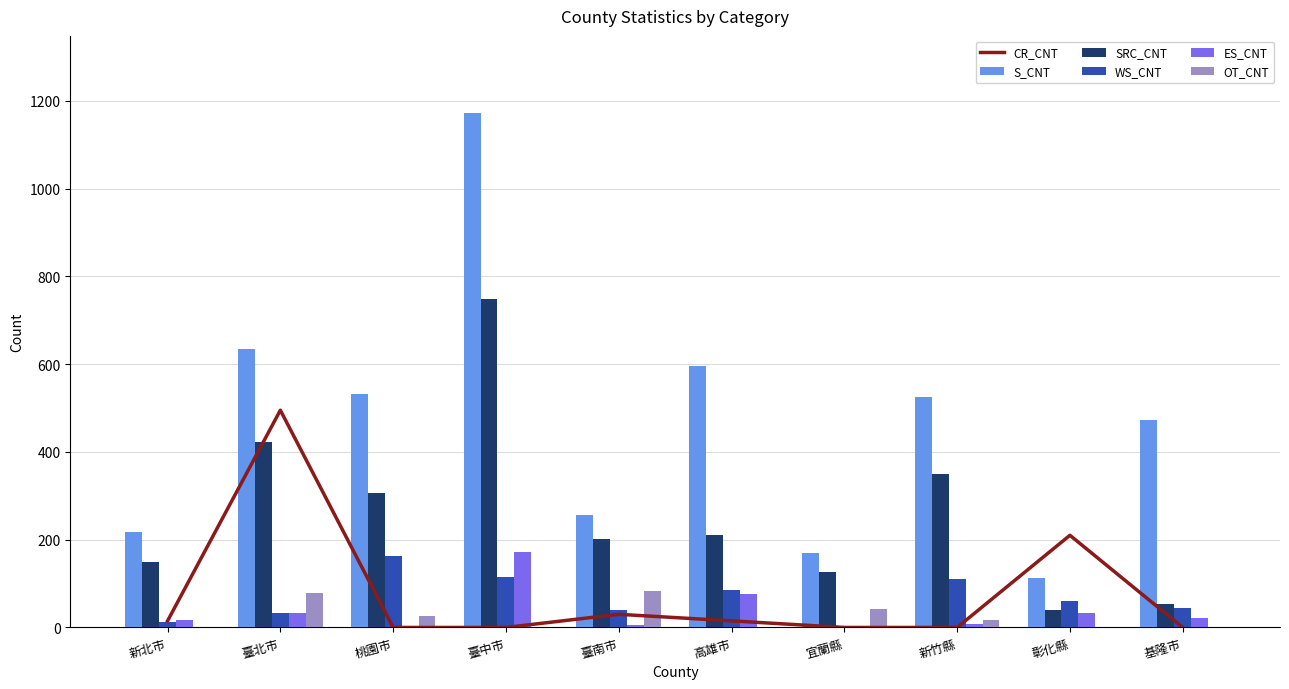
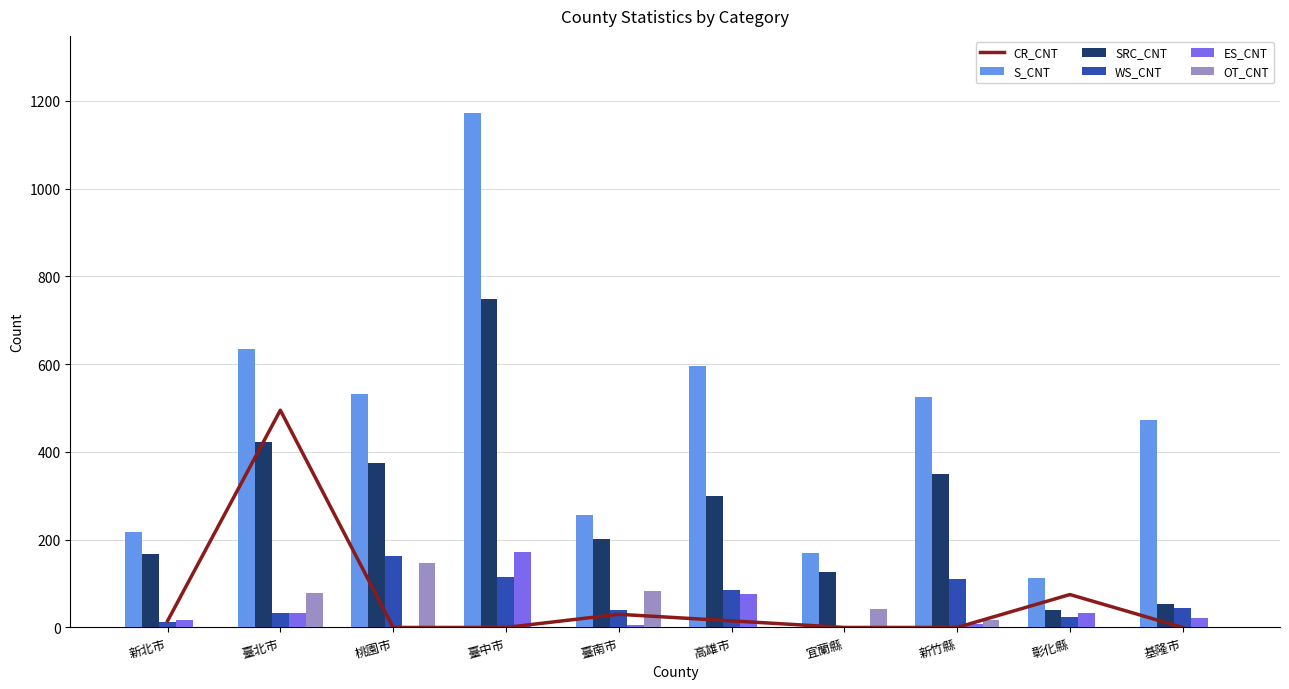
SRC_CNT, 新北市: 150 -> 170
SRC_CNT, 桃園市: 310 -> 370
OT_CNT, 桃園市: 30 -> 150
SRC_CNT, 高雄市: 210 -> 300
CR_CNT, 彰化縣: 210 -> 80
WS_CNT, 彰化縣: 60 -> 20
